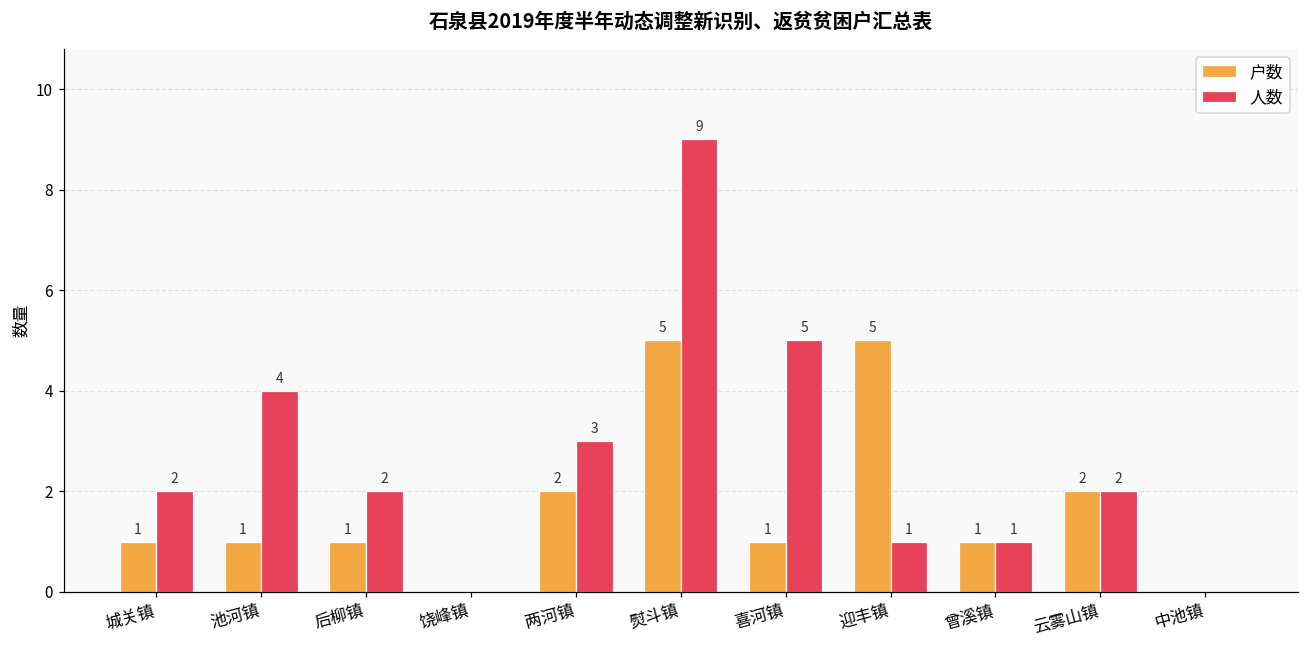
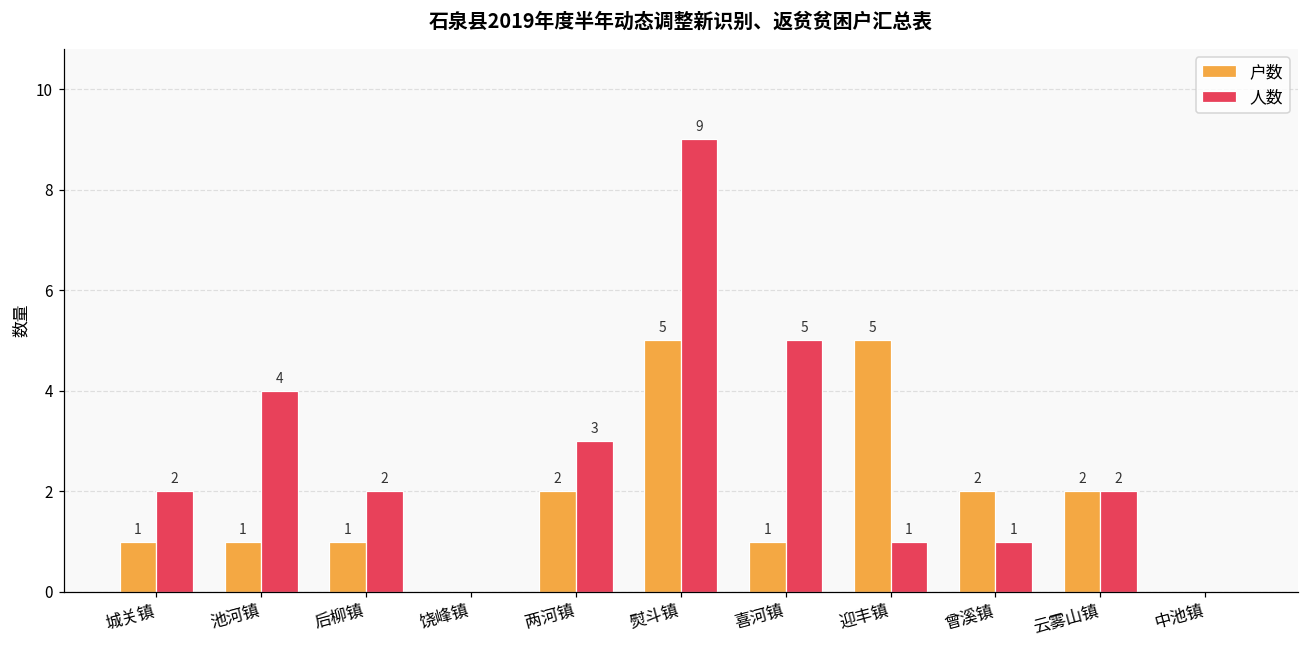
户数, 曾溪镇: 1 -> 2
